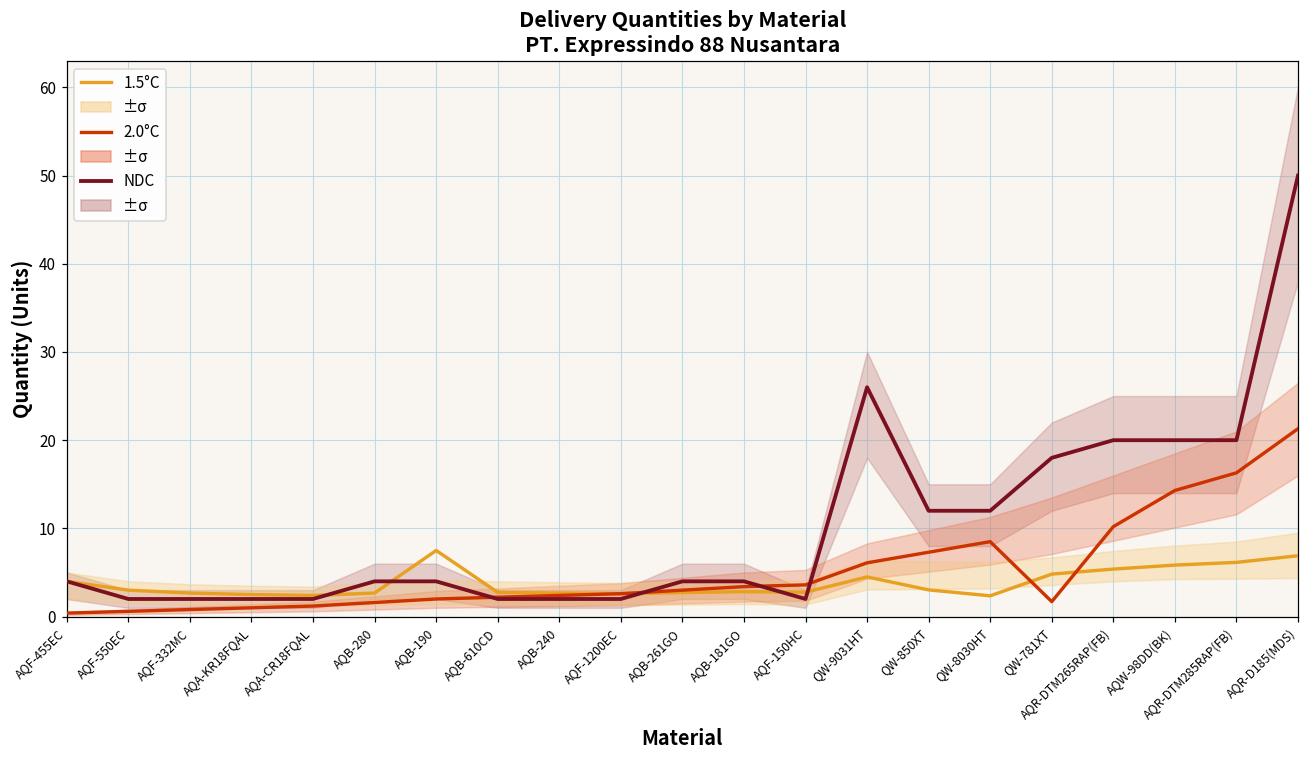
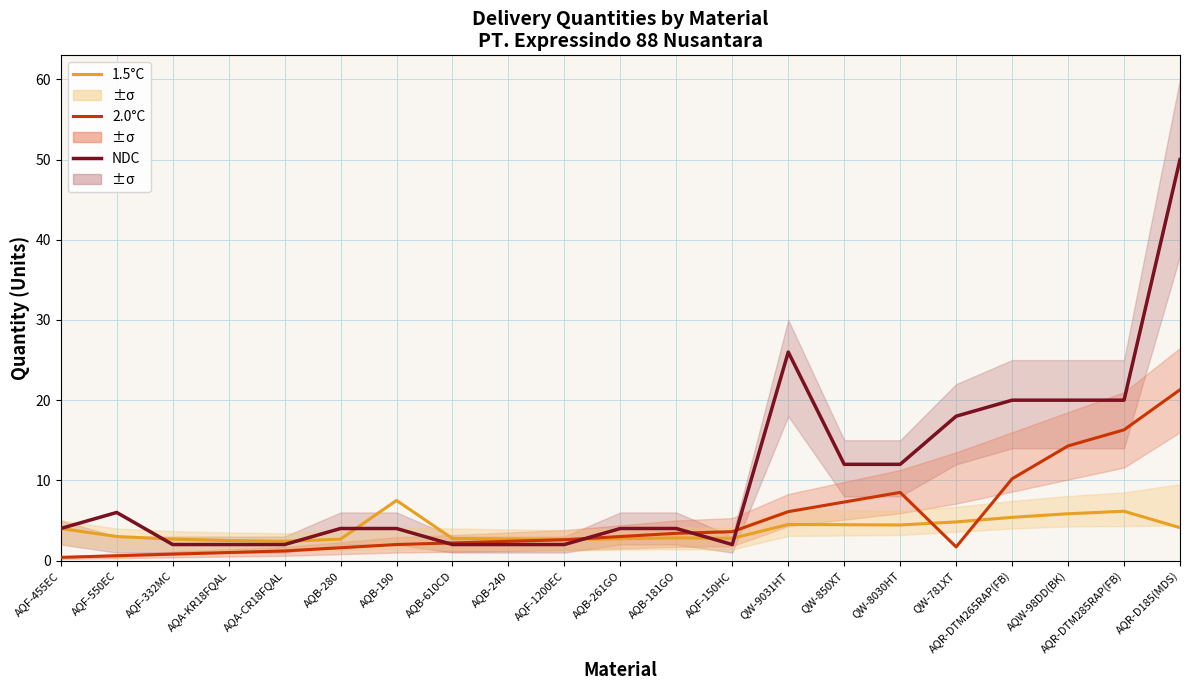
NDC, AQF-550EC: 2 -> 6
1.5°C, QW-850XT: 3 -> 4
1.5°C, QW-8030HT: 2 -> 4
1.5°C, AQR-D185(MDS): 7 -> 4
